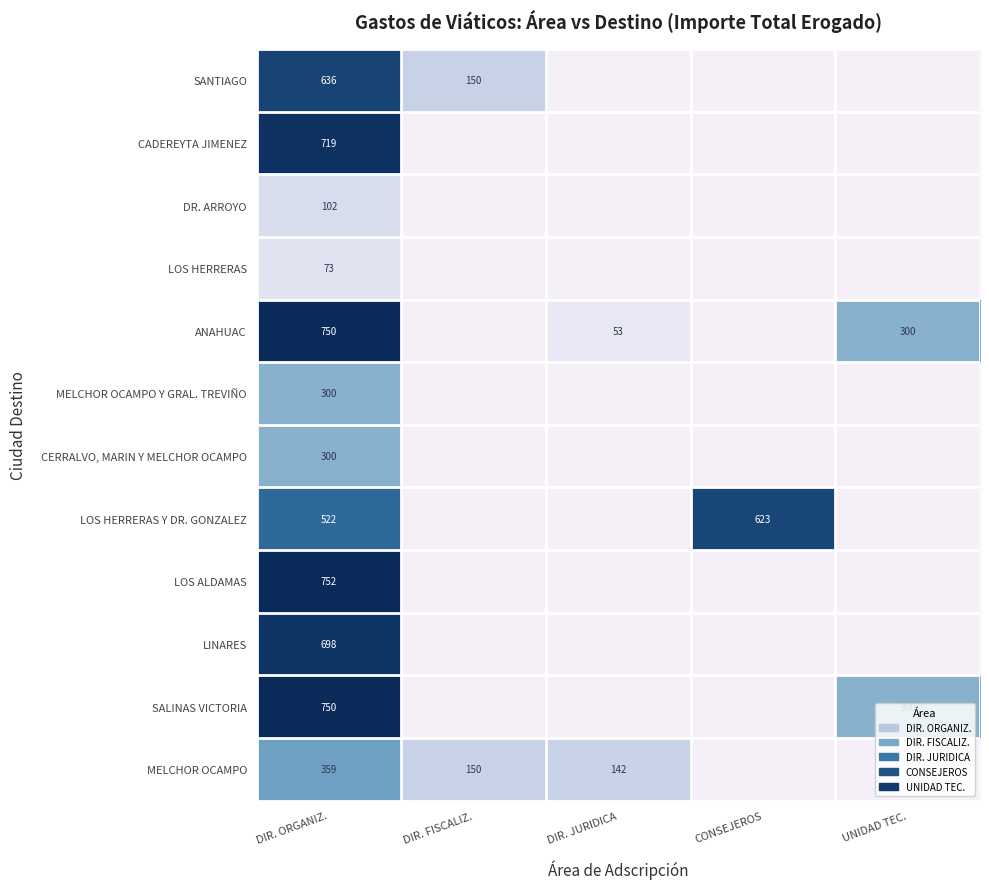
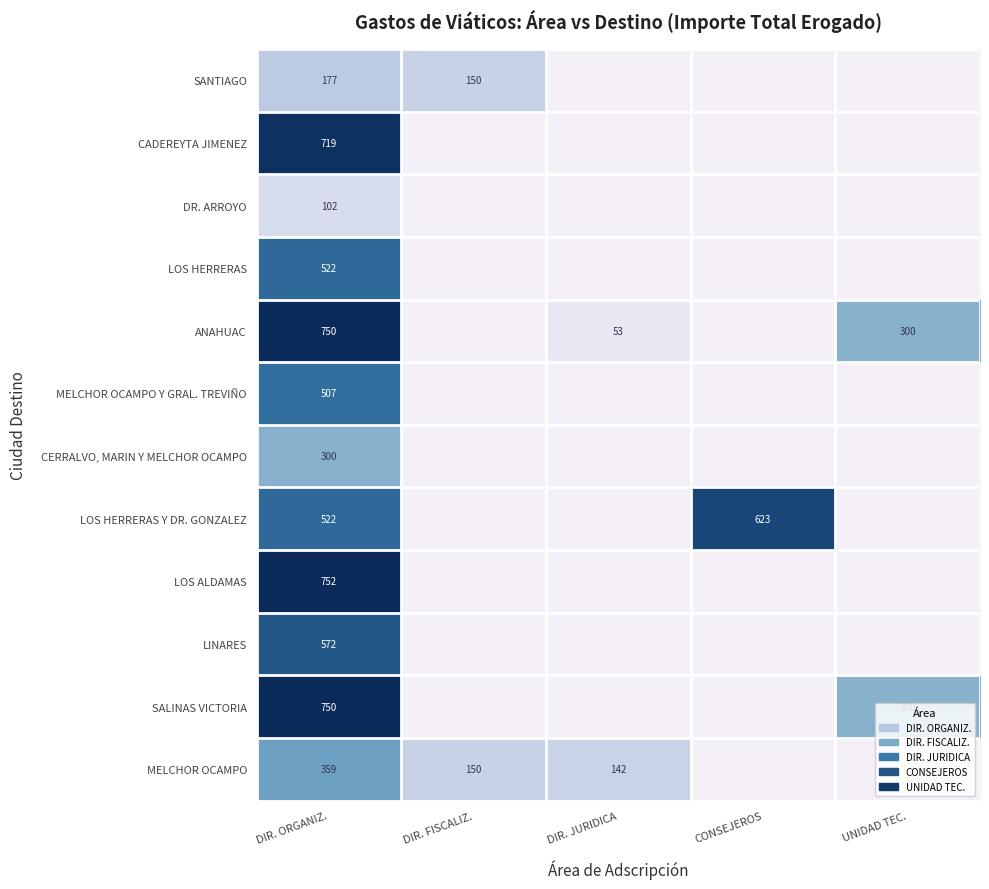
SANTIAGO, DIR. ORGANIZ.: 636 -> 177
LOS HERRERAS, DIR. ORGANIZ.: 73 -> 522
MELCHOR OCAMPO Y GRAL. TREVIÑO, DIR. ORGANIZ.: 300 -> 507
LINARES, DIR. ORGANIZ.: 698 -> 572
